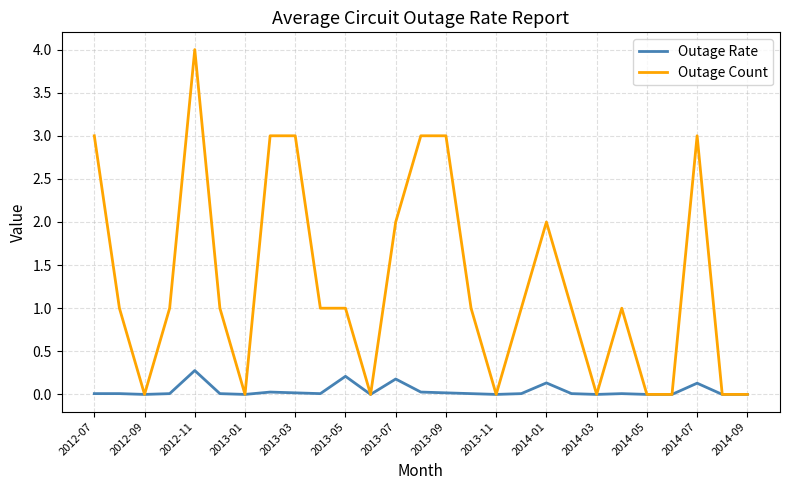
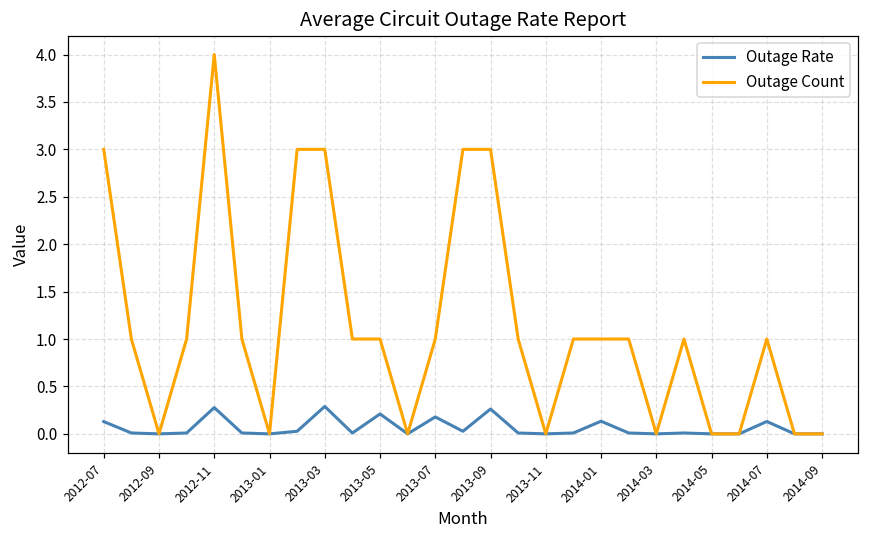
Outage Rate, 2012-07: 0.0 -> 0.1
Outage Rate, 2013-03: 0.0 -> 0.3
Outage Count, 2013-07: 2 -> 1
Outage Rate, 2013-09: 0.0 -> 0.3
Outage Count, 2014-01: 2 -> 1
Outage Count, 2014-07: 3 -> 1
